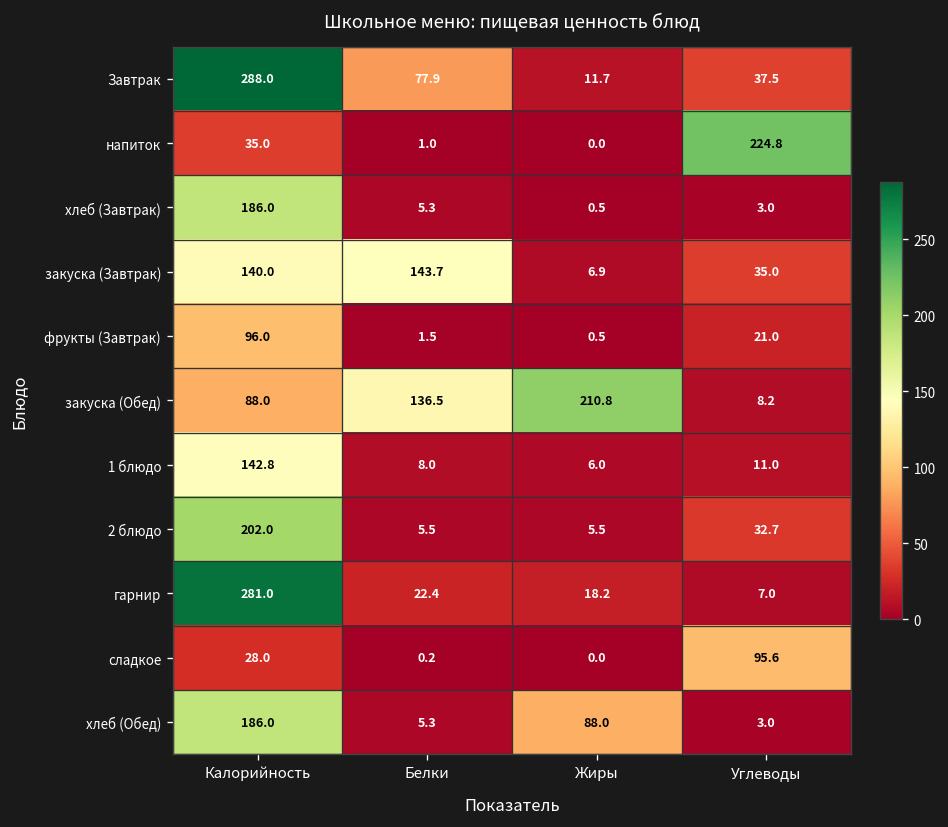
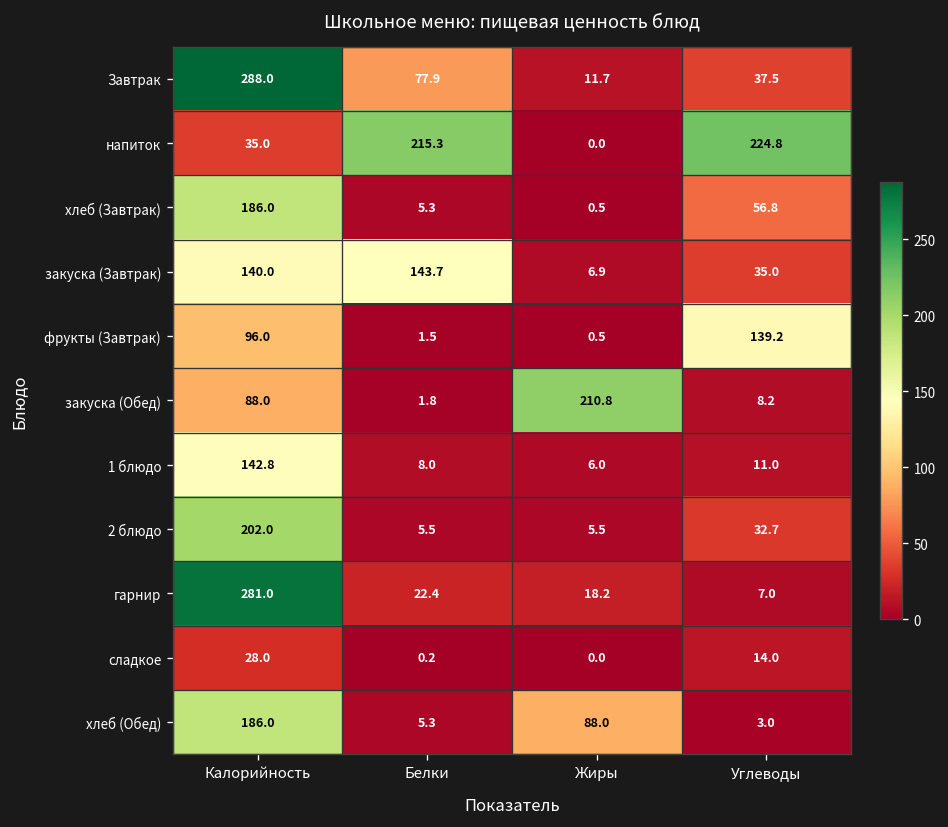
напиток, Белки: 1.0 -> 215.3
хлеб (Завтрак), Углеводы: 3.0 -> 56.8
фрукты (Завтрак), Углеводы: 21.0 -> 139.2
закуска (Обед), Белки: 136.5 -> 1.8
сладкое, Углеводы: 95.6 -> 14.0
